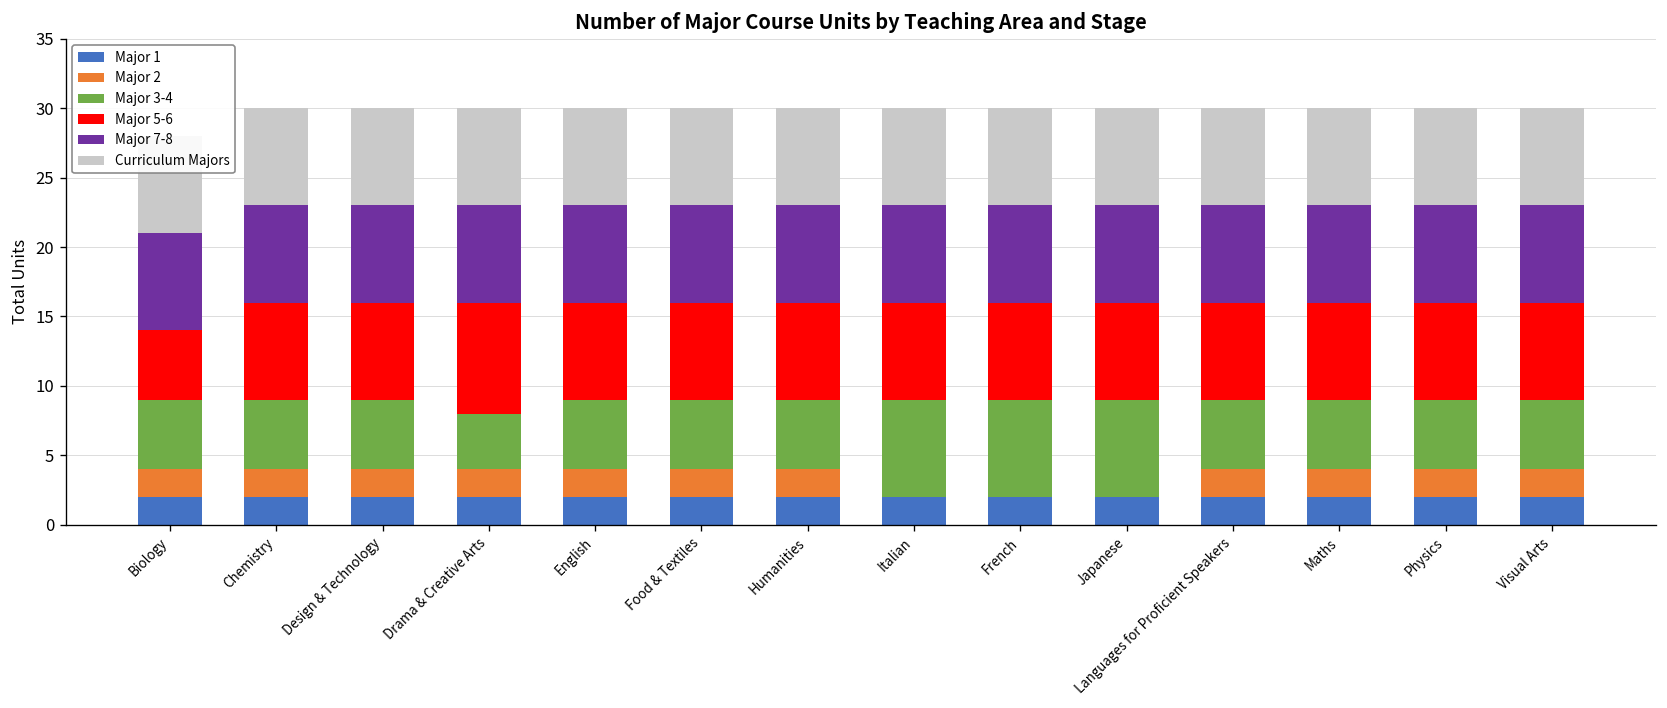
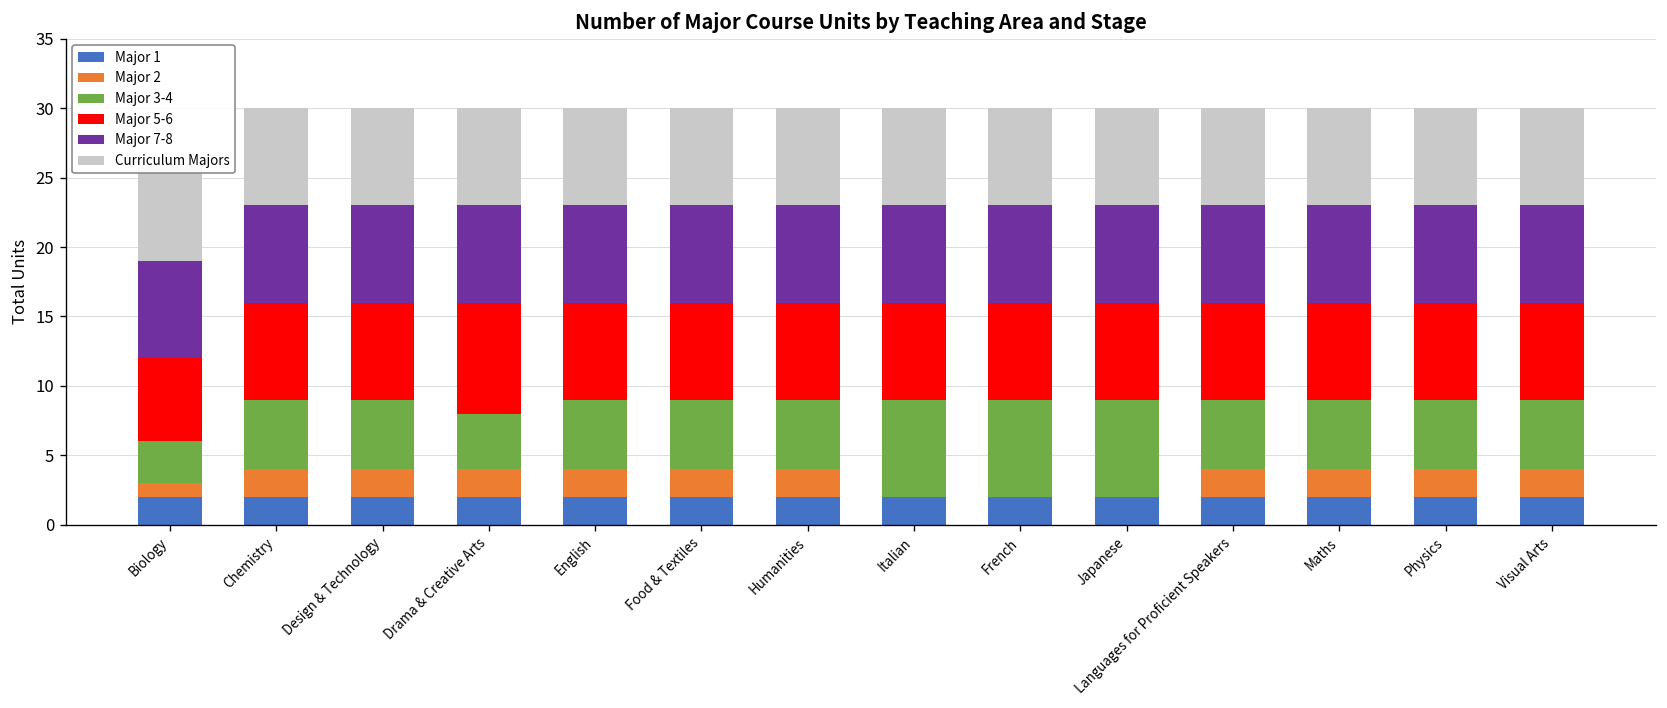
Major 2, Biology: 2 -> 1
Major 3-4, Biology: 5 -> 3
Major 5-6, Biology: 5 -> 6
